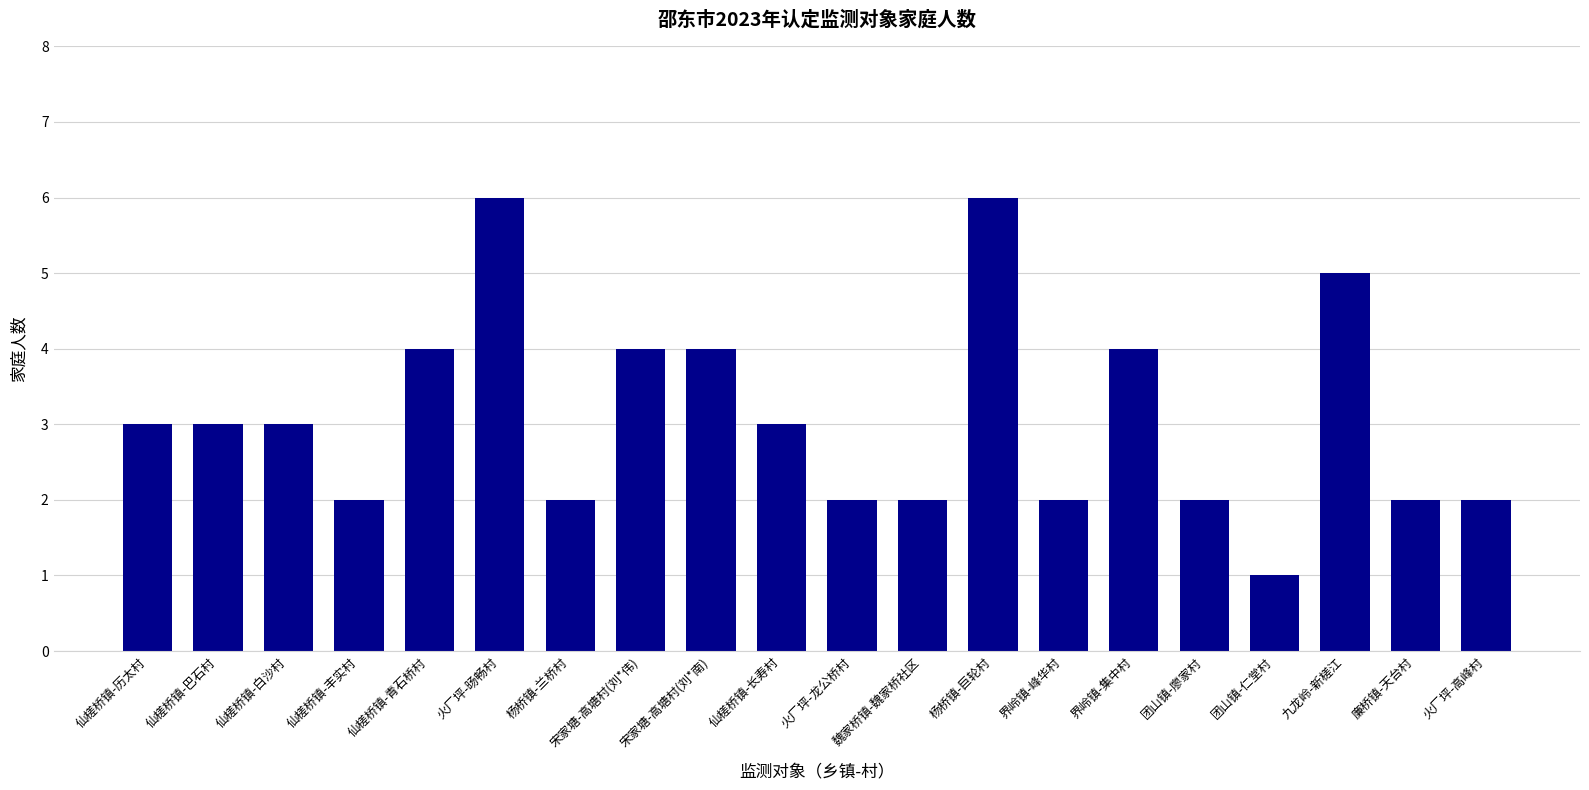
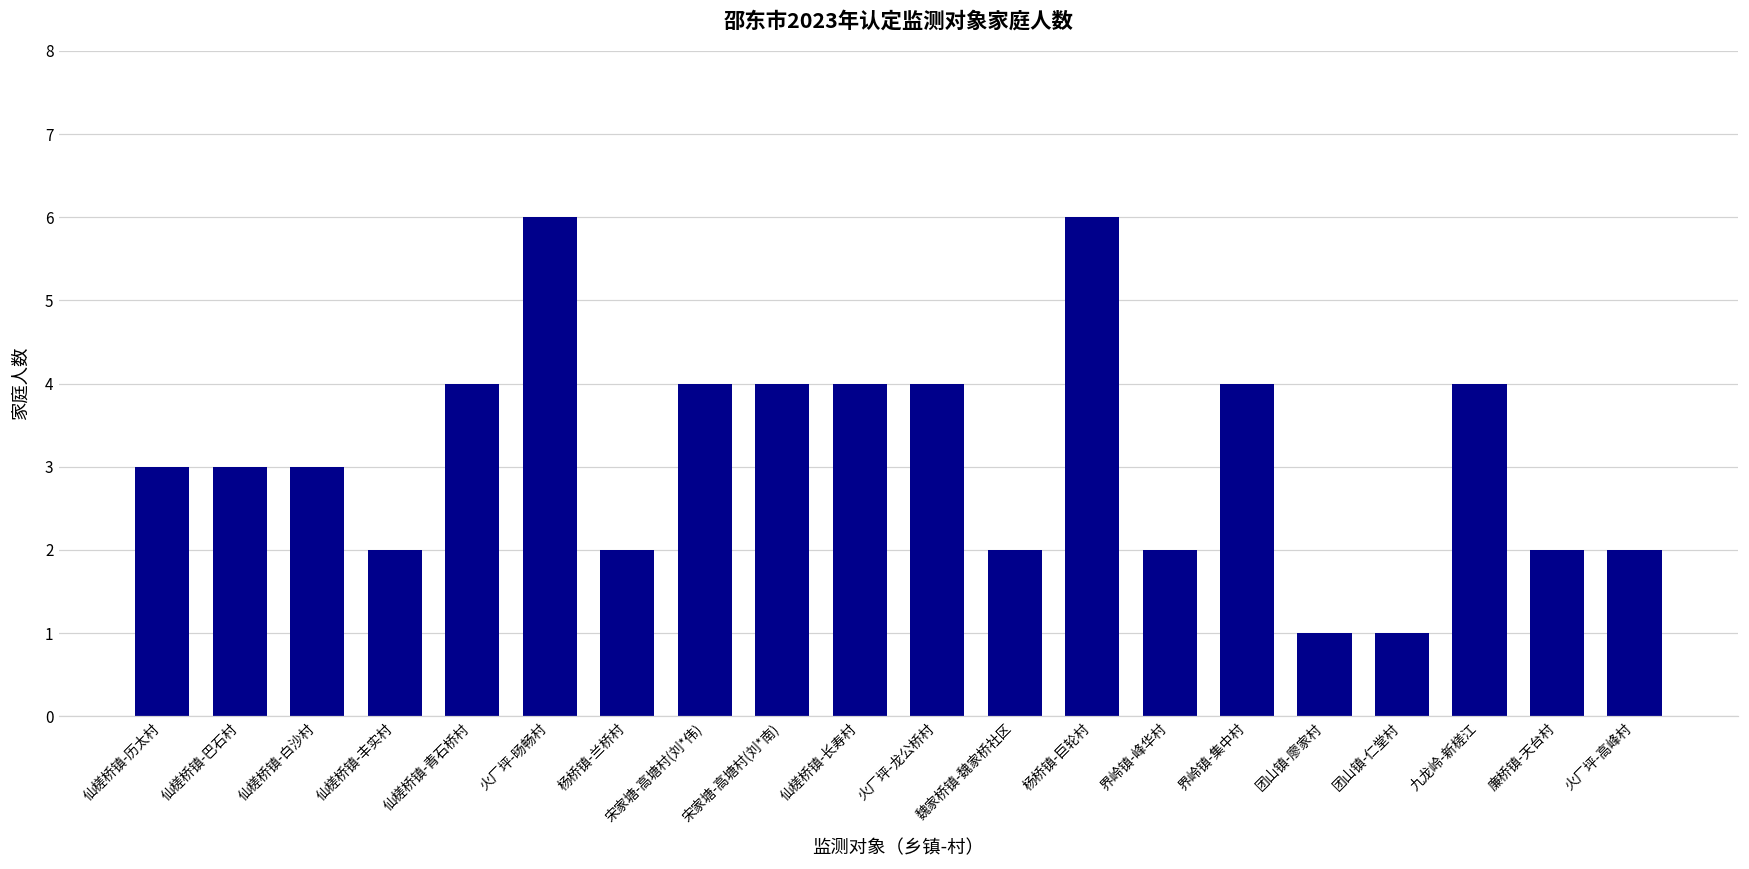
仙槎桥镇-长寿村: 3 -> 4
火厂坪-龙公桥村: 2 -> 4
团山镇-廖家村: 2 -> 1
九龙岭-新槎江: 5 -> 4
